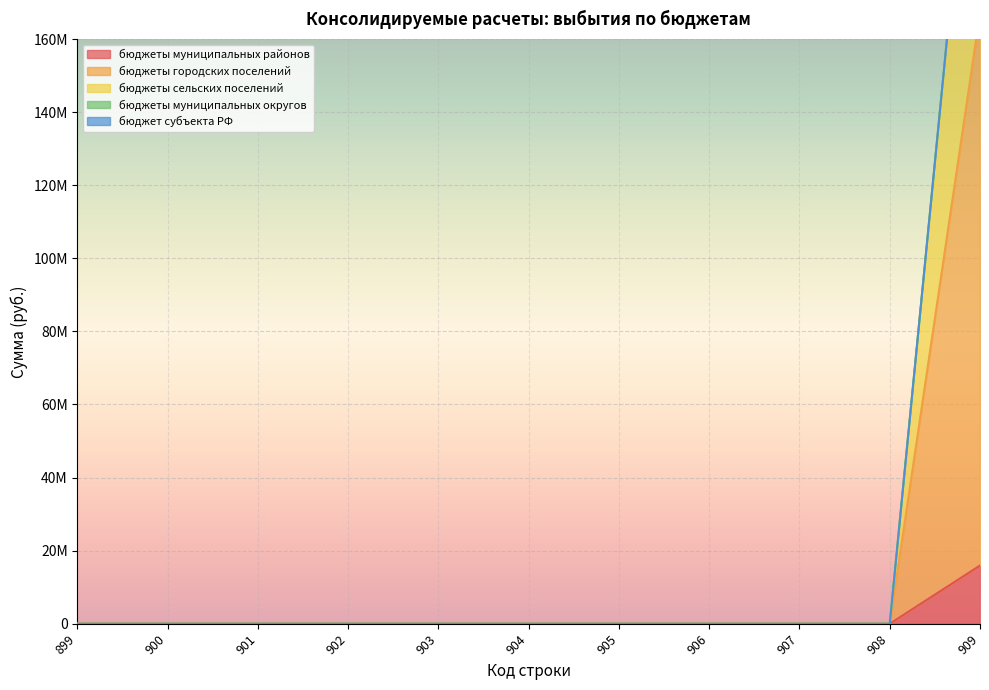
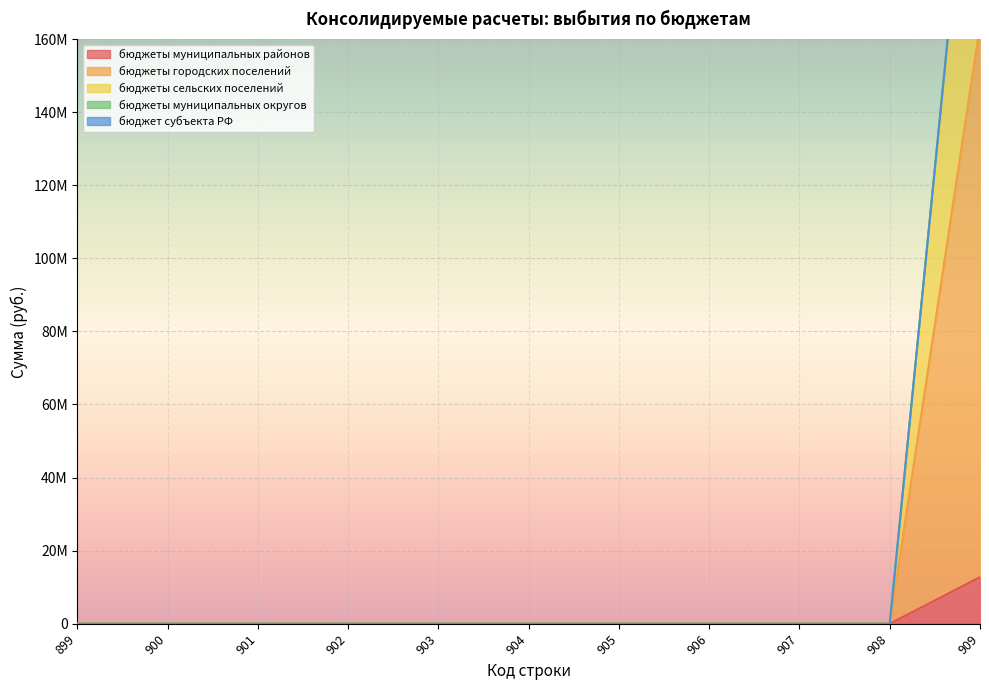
бюджеты муниципальных районов, 909: 16000000 -> 13000000
